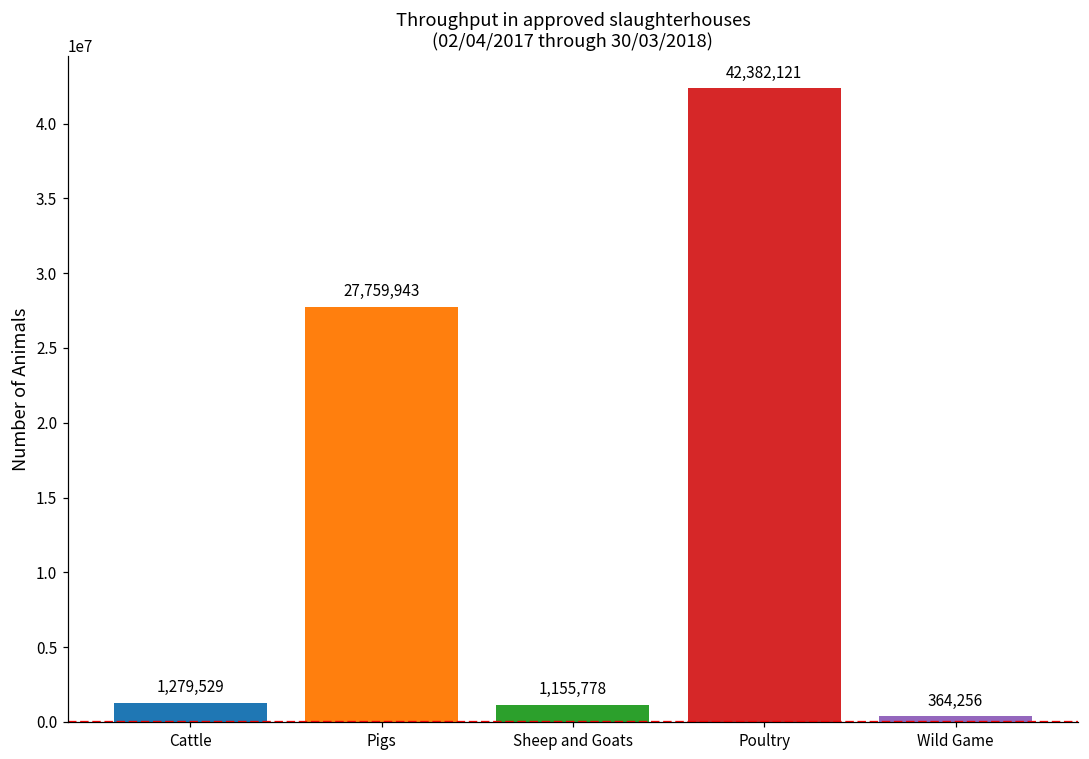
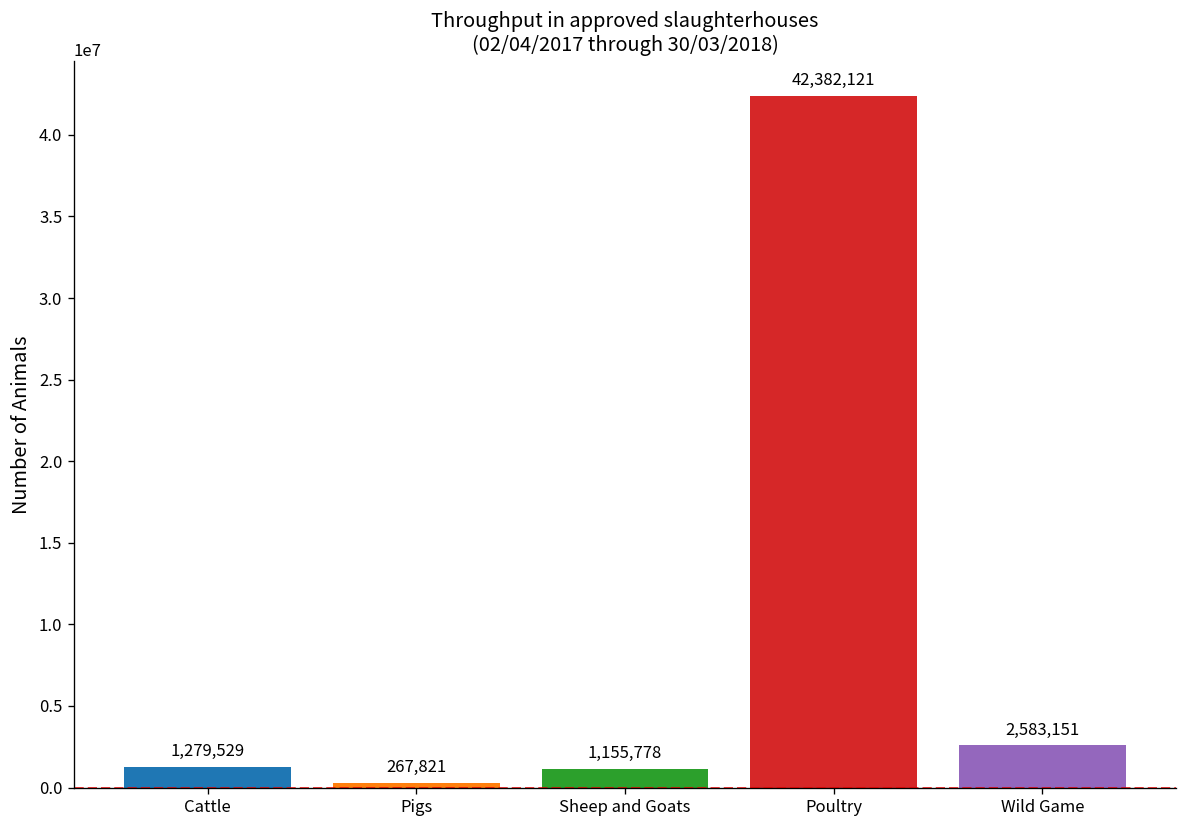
Pigs: 27,759,943 -> 267,821
Wild Game: 364,256 -> 2,583,151
